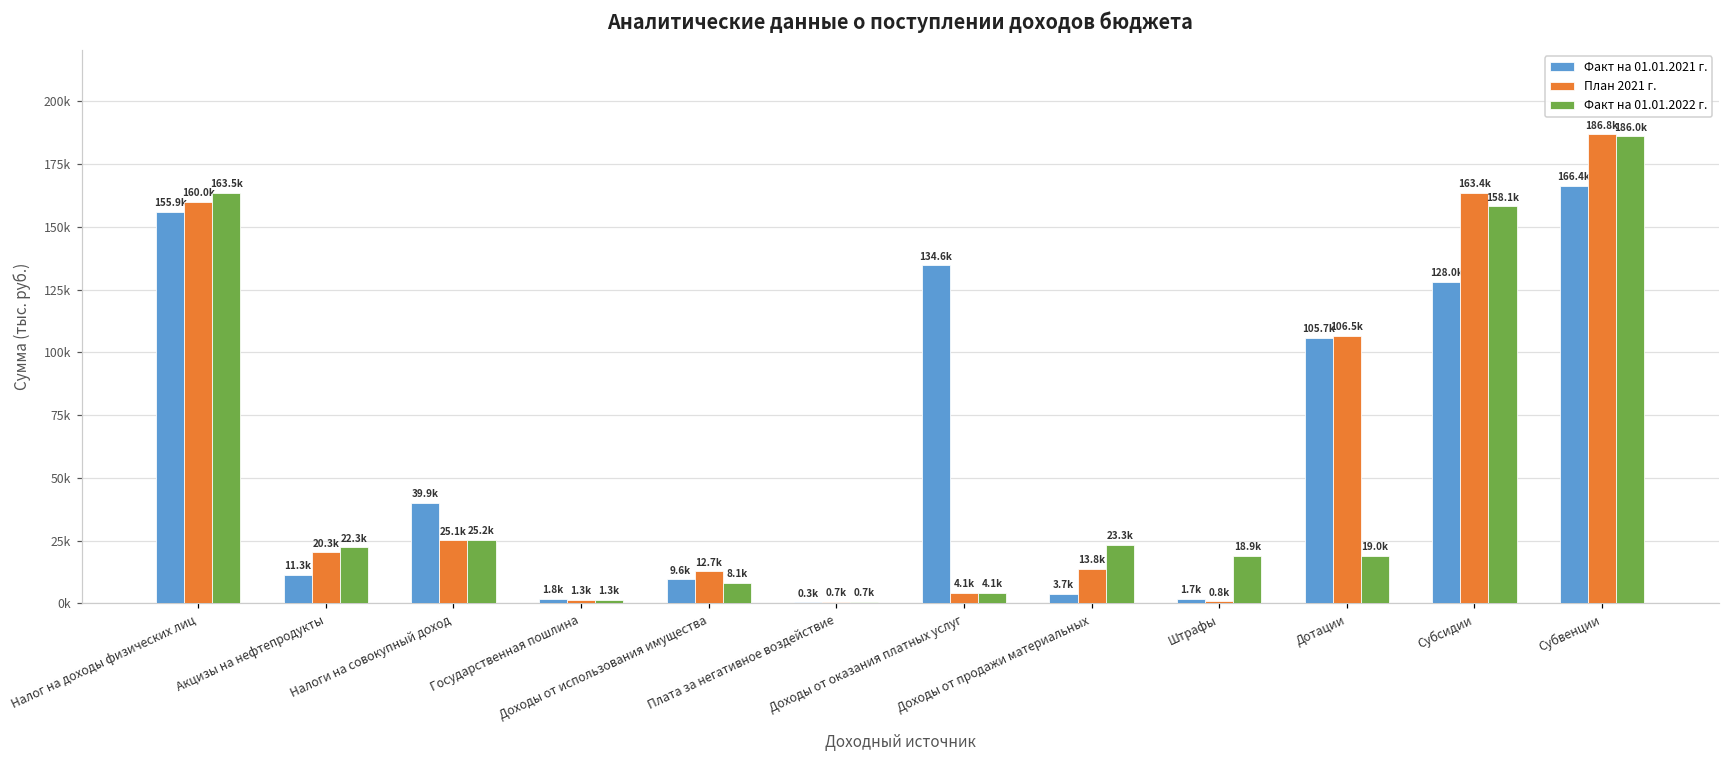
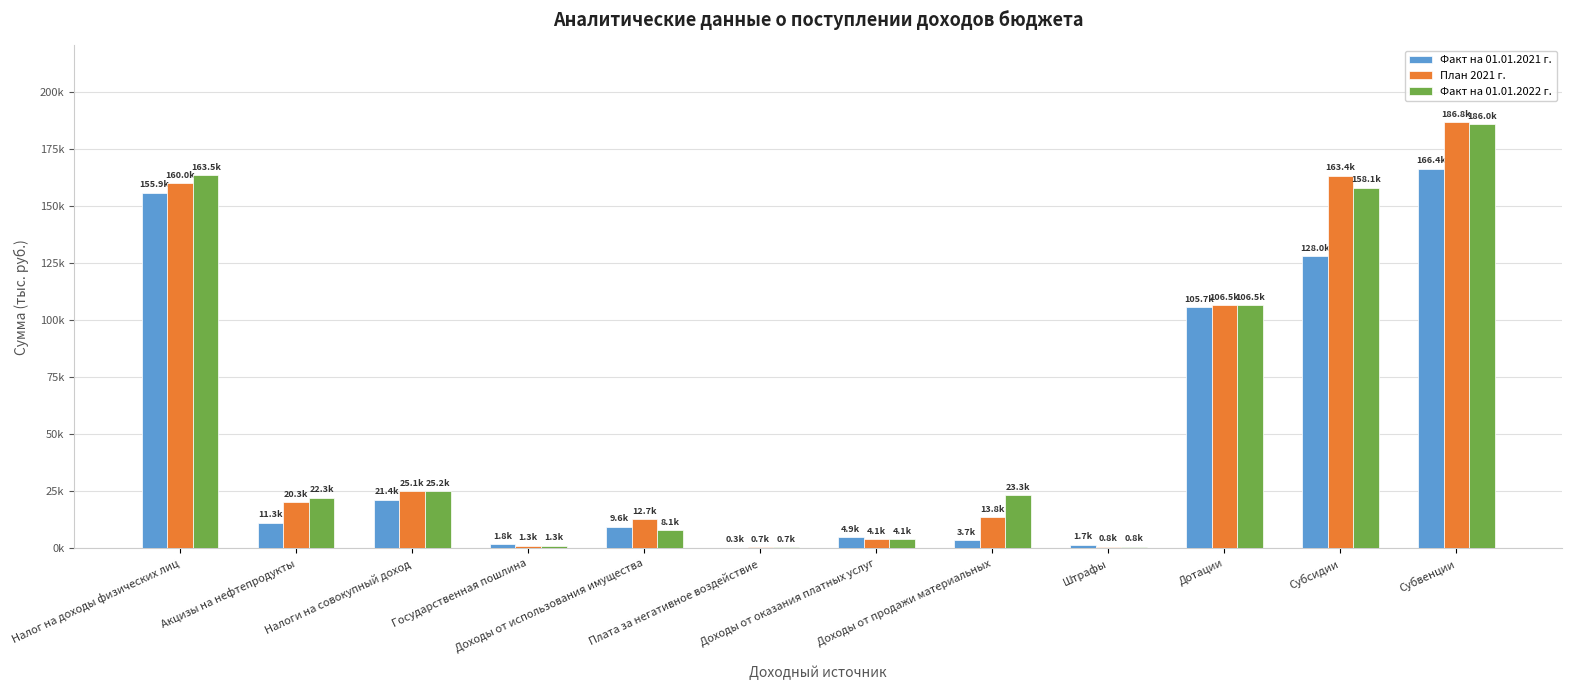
Факт на 01.01.2021 г., Налоги на совокупный доход: 39.9k -> 21.4k
Факт на 01.01.2021 г., Доходы от оказания платных услуг: 134.6k -> 4.9k
Факт на 01.01.2022 г., Штрафы: 18.9k -> 0.8k
Факт на 01.01.2022 г., Дотации: 19.0k -> 106.5k
